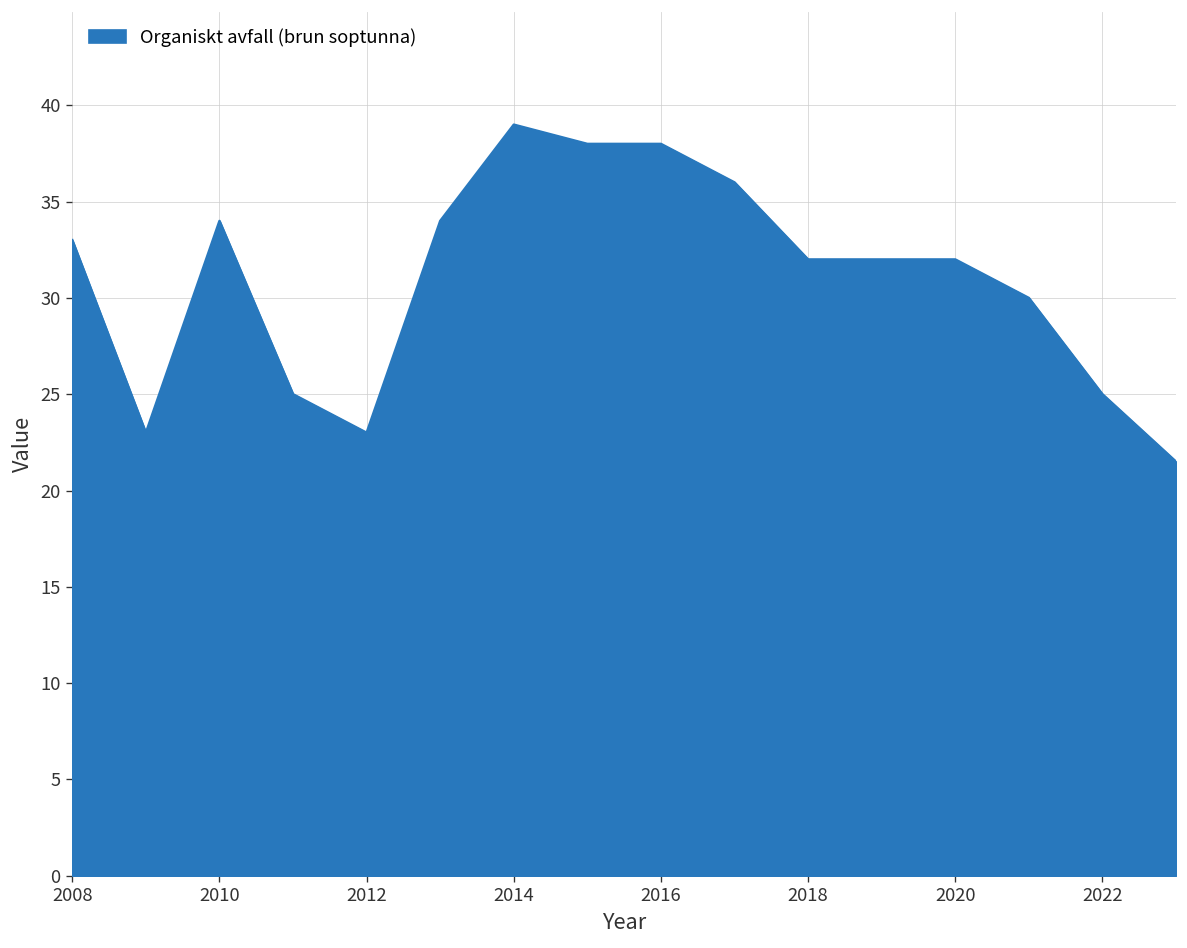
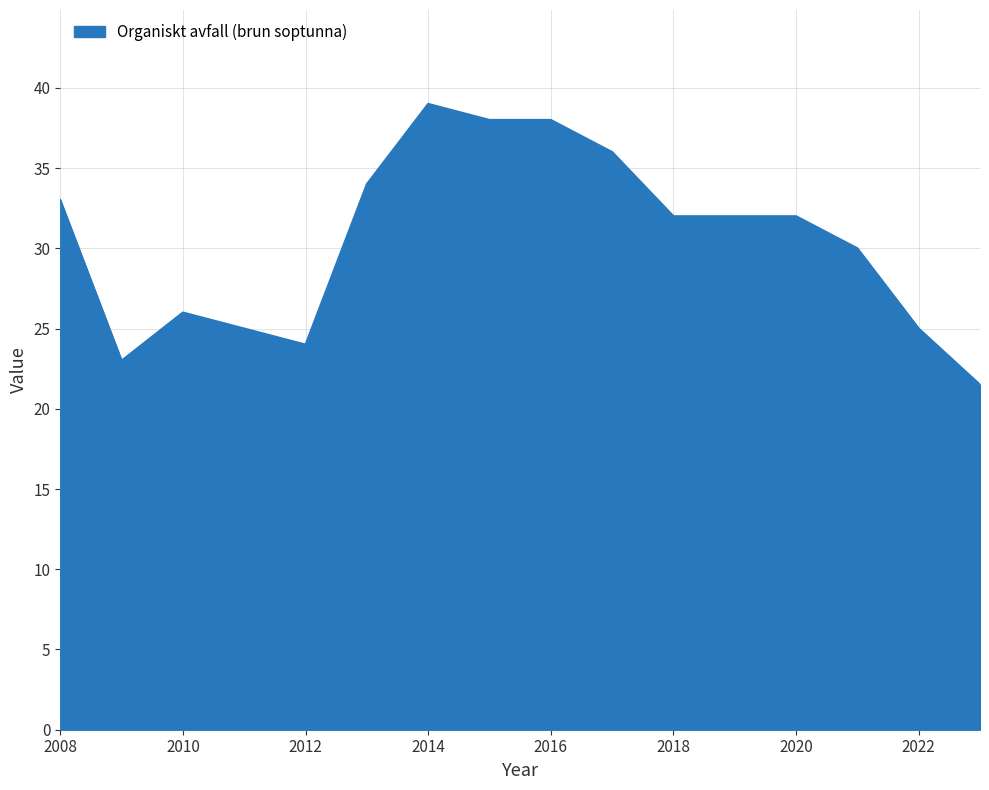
2010: 34 -> 26
2012: 23 -> 24
